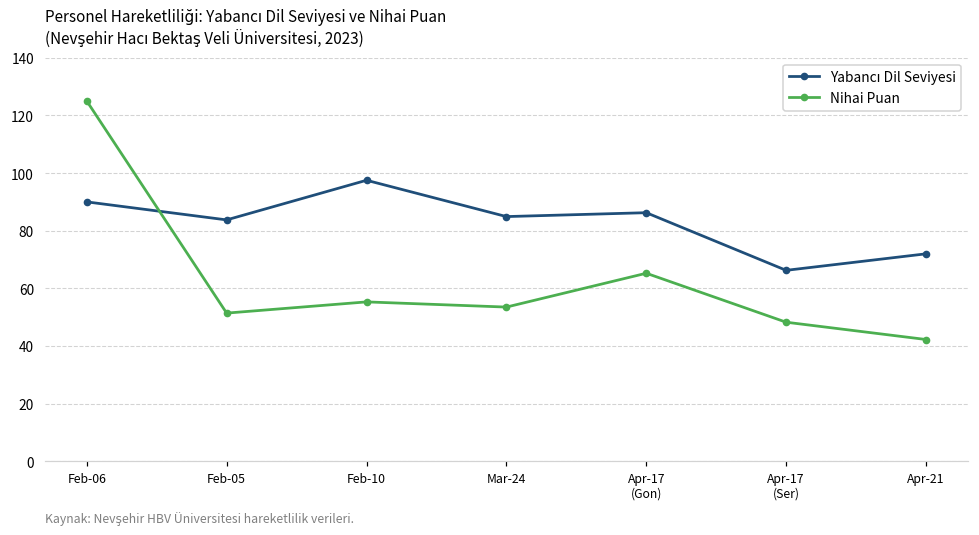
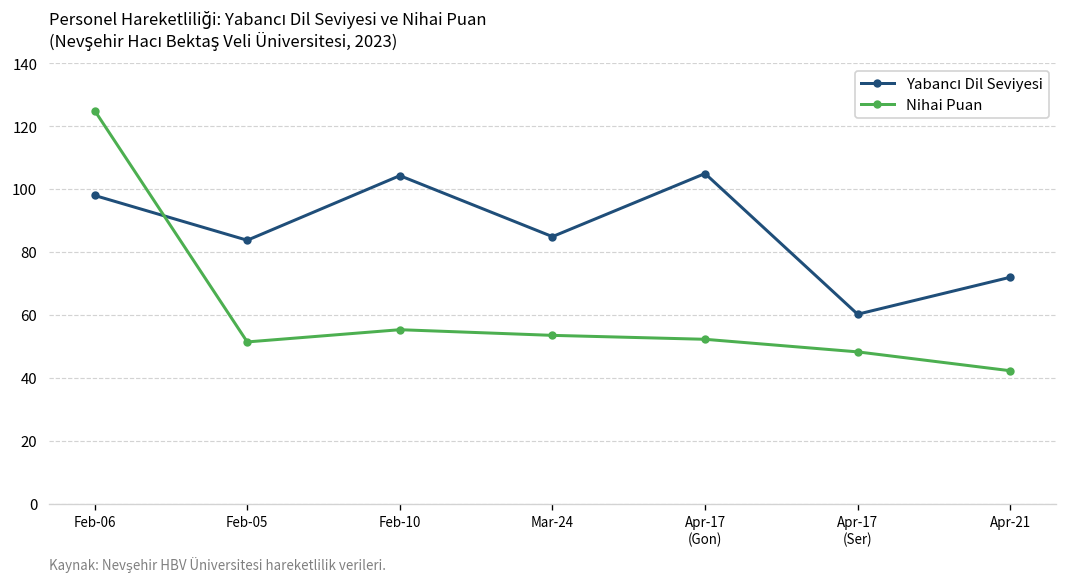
Yabancı Dil Seviyesi, Feb-06: 90 -> 98
Yabancı Dil Seviyesi, Feb-10: 98 -> 104
Yabancı Dil Seviyesi, Apr-17 (Gon): 86 -> 105
Nihai Puan, Apr-17 (Gon): 65 -> 52
Yabancı Dil Seviyesi, Apr-17 (Ser): 66 -> 60
